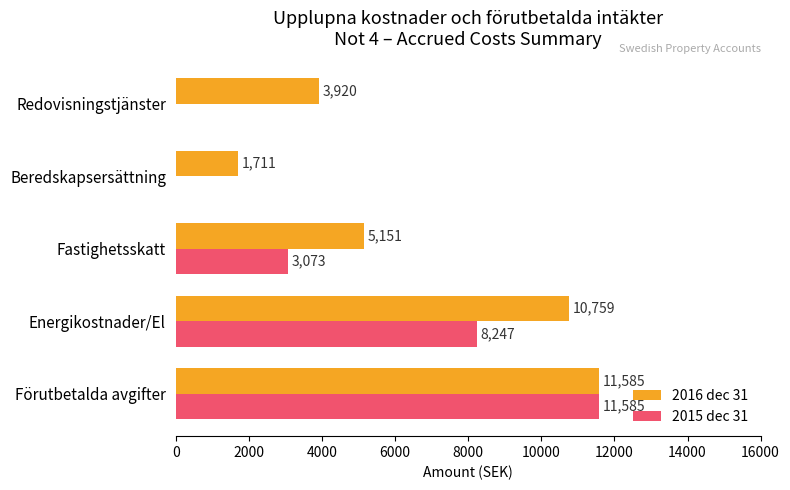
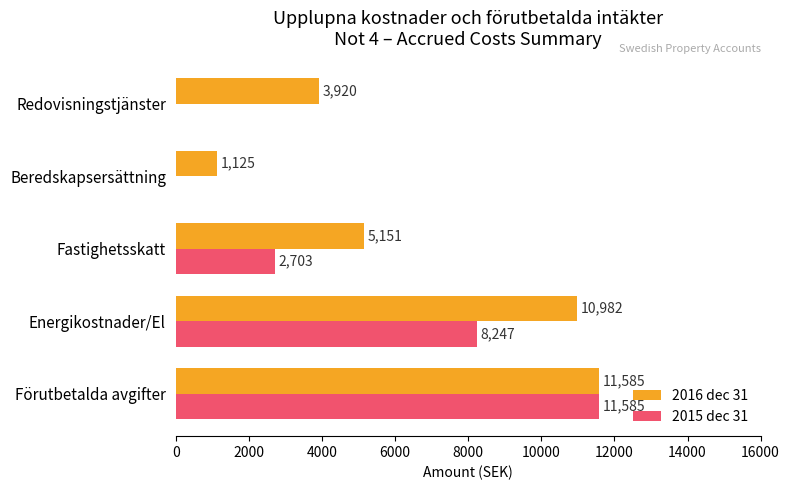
2016 dec 31, Beredskapsersättning: 1,711 -> 1,125
2015 dec 31, Fastighetsskatt: 3,073 -> 2,703
2016 dec 31, Energikostnader/El: 10,759 -> 10,982
